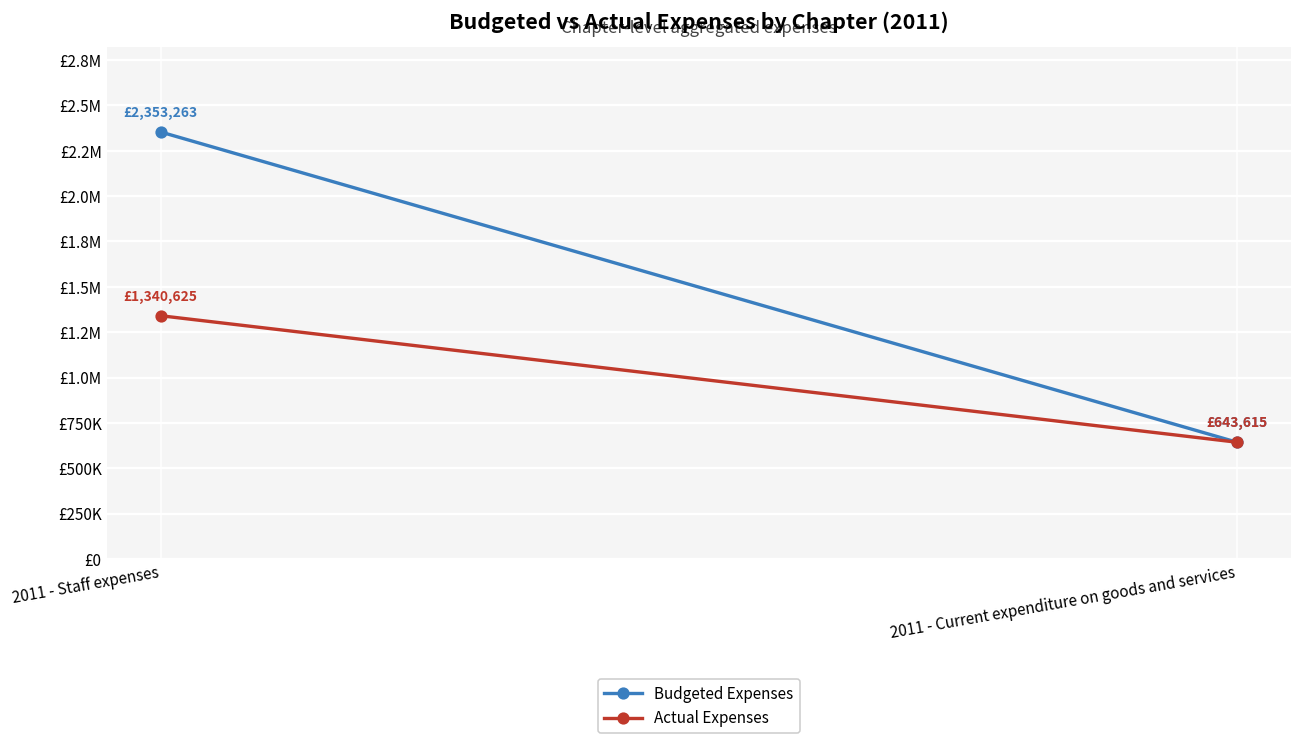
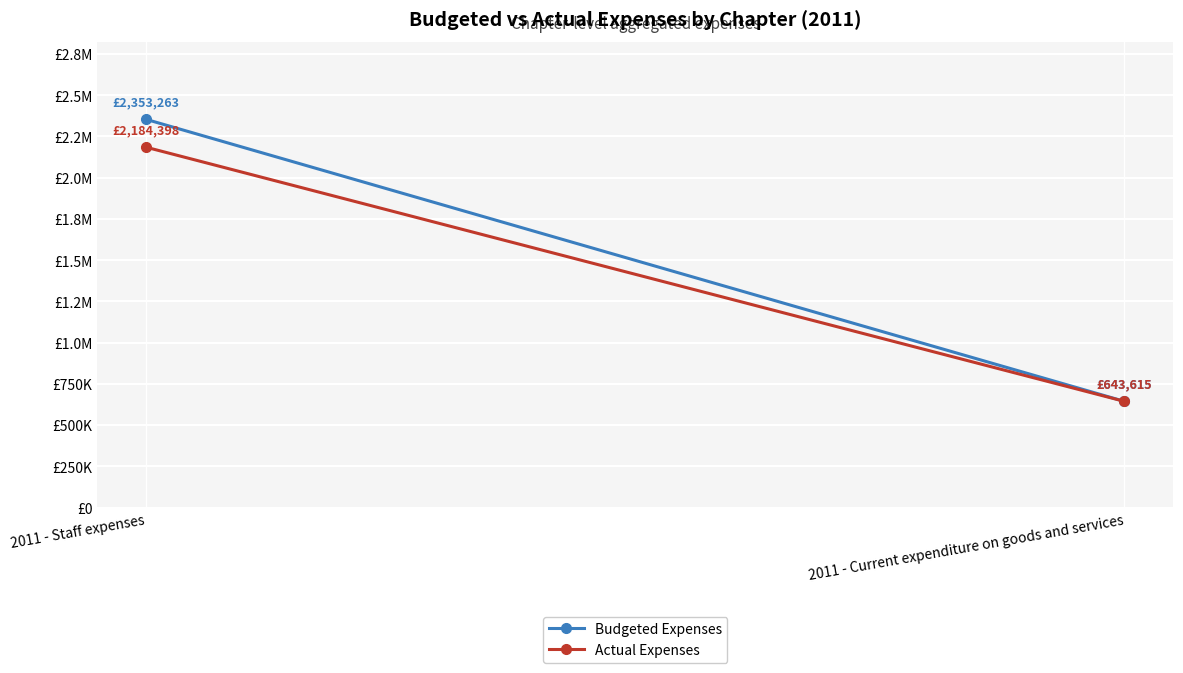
Actual Expenses, 2011 - Staff expenses: £1,340,625 -> £2,184,398
